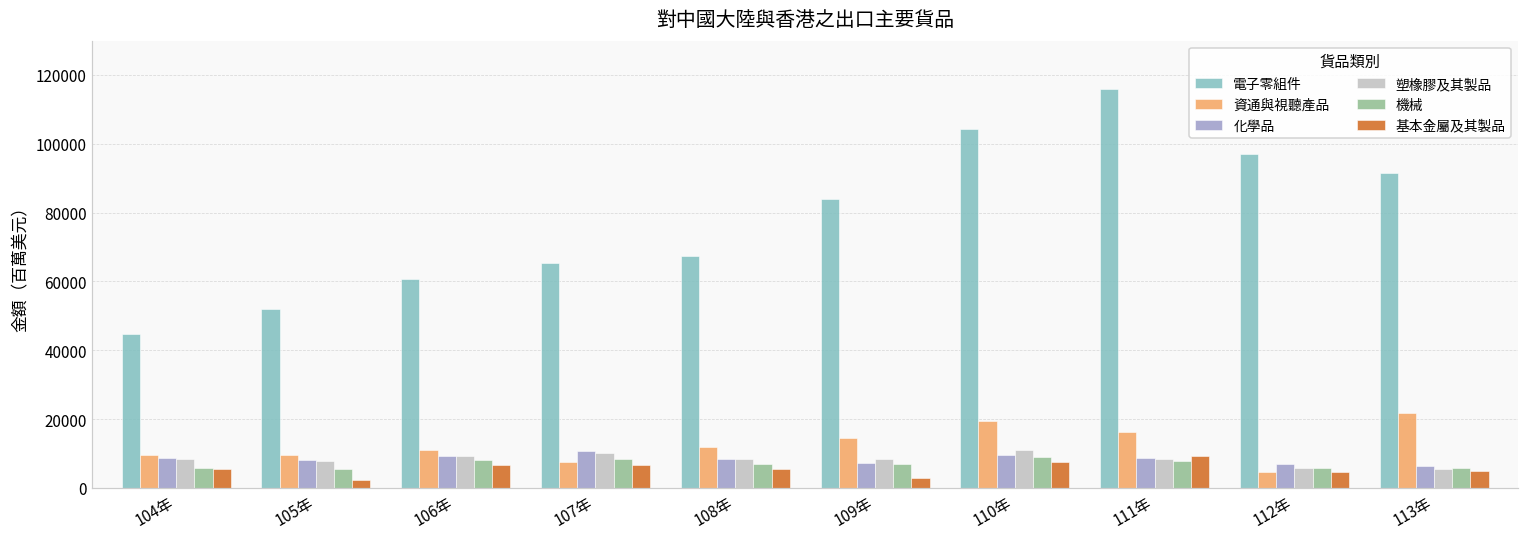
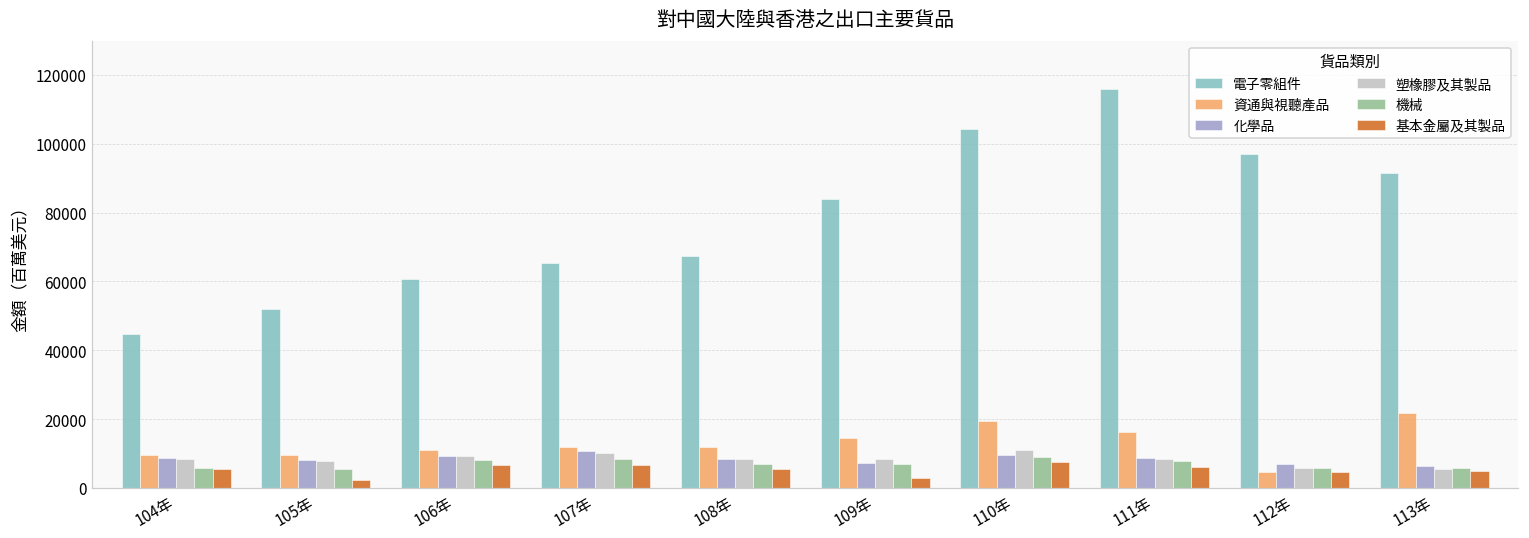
資通與視聽產品, 107年: 8000 -> 12000
基本金屬及其製品, 111年: 9000 -> 6000
